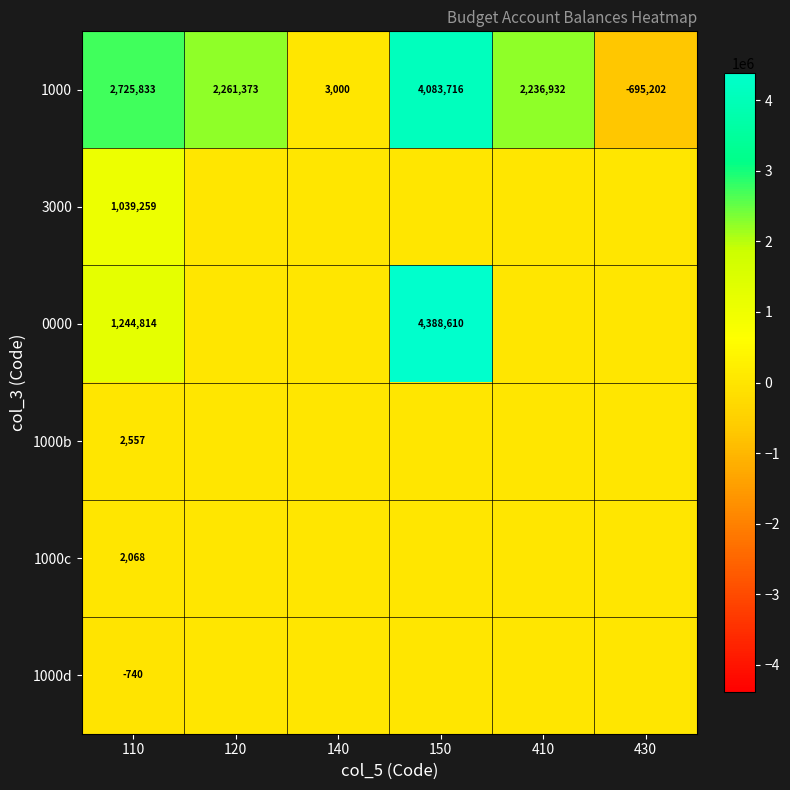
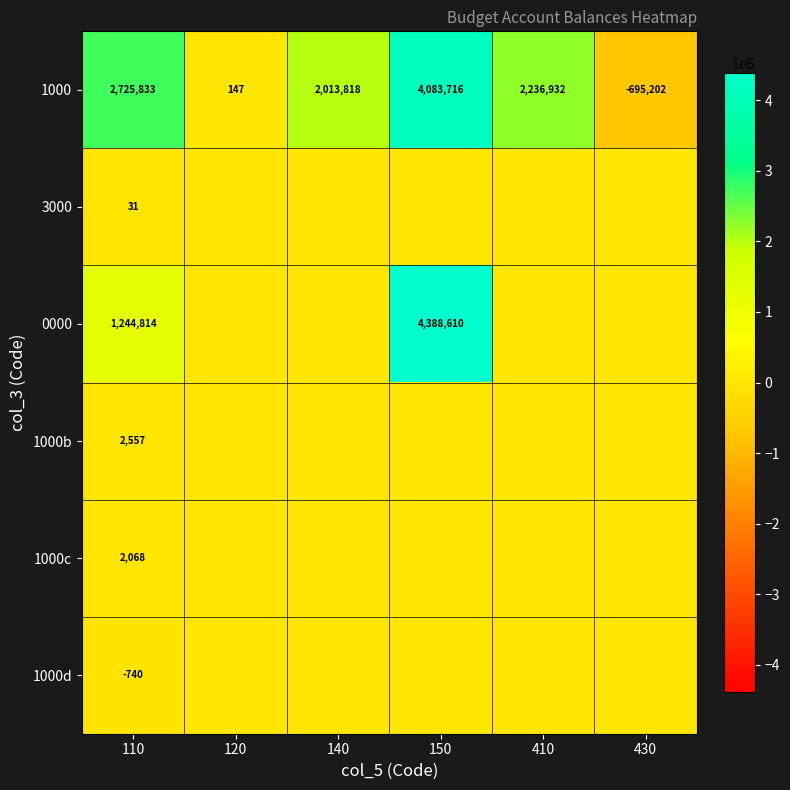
1000, 120: 2,261,373 -> 147
1000, 140: 3,000 -> 2,013,818
3000, 110: 1,039,259 -> 31
